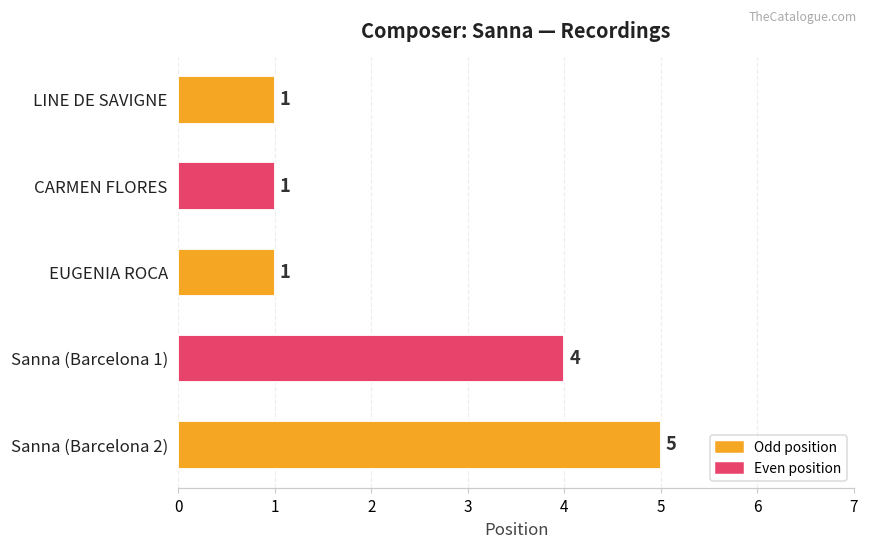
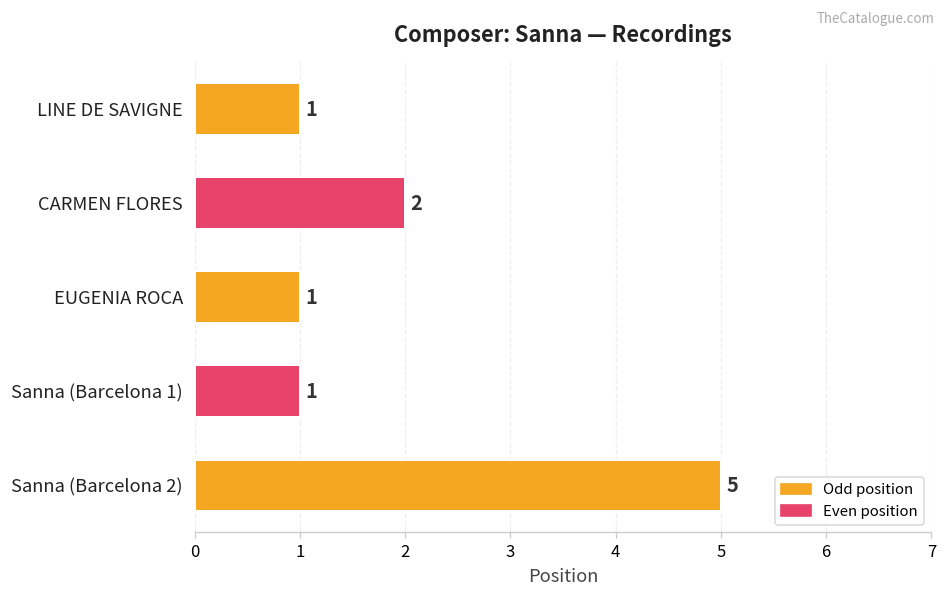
CARMEN FLORES: 1 -> 2
Sanna (Barcelona 1): 4 -> 1
